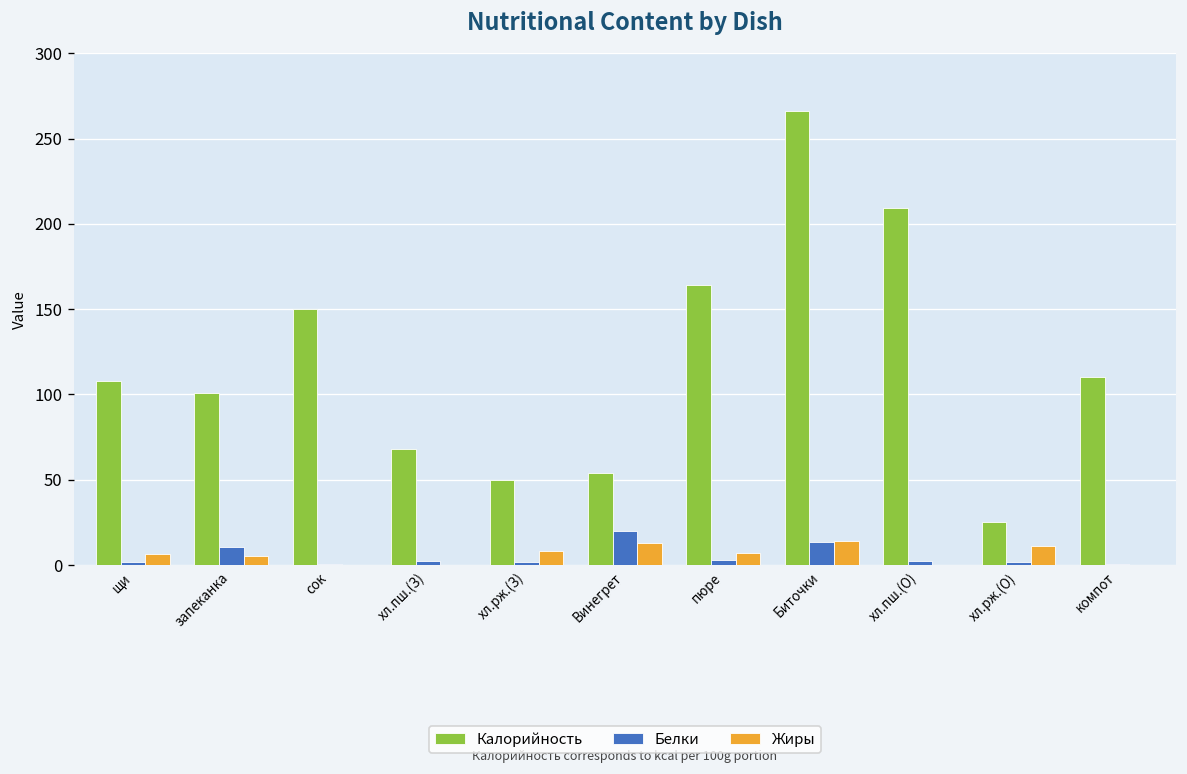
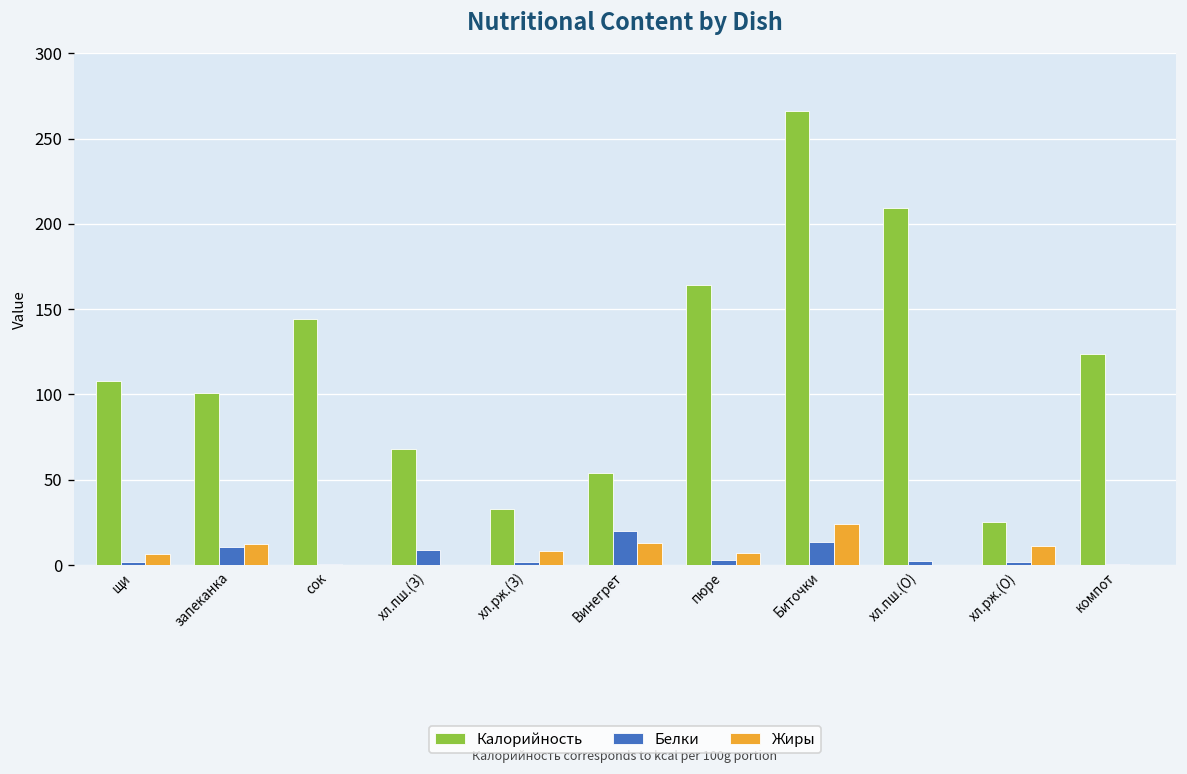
Жиры, запеканка: 5 -> 12
Калорийность, сок: 150 -> 144
Белки, хл.пш.(З): 2 -> 9
Калорийность, хл.рж.(З): 50 -> 33
Жиры, Биточки: 14 -> 24
Калорийность, компот: 110 -> 124
